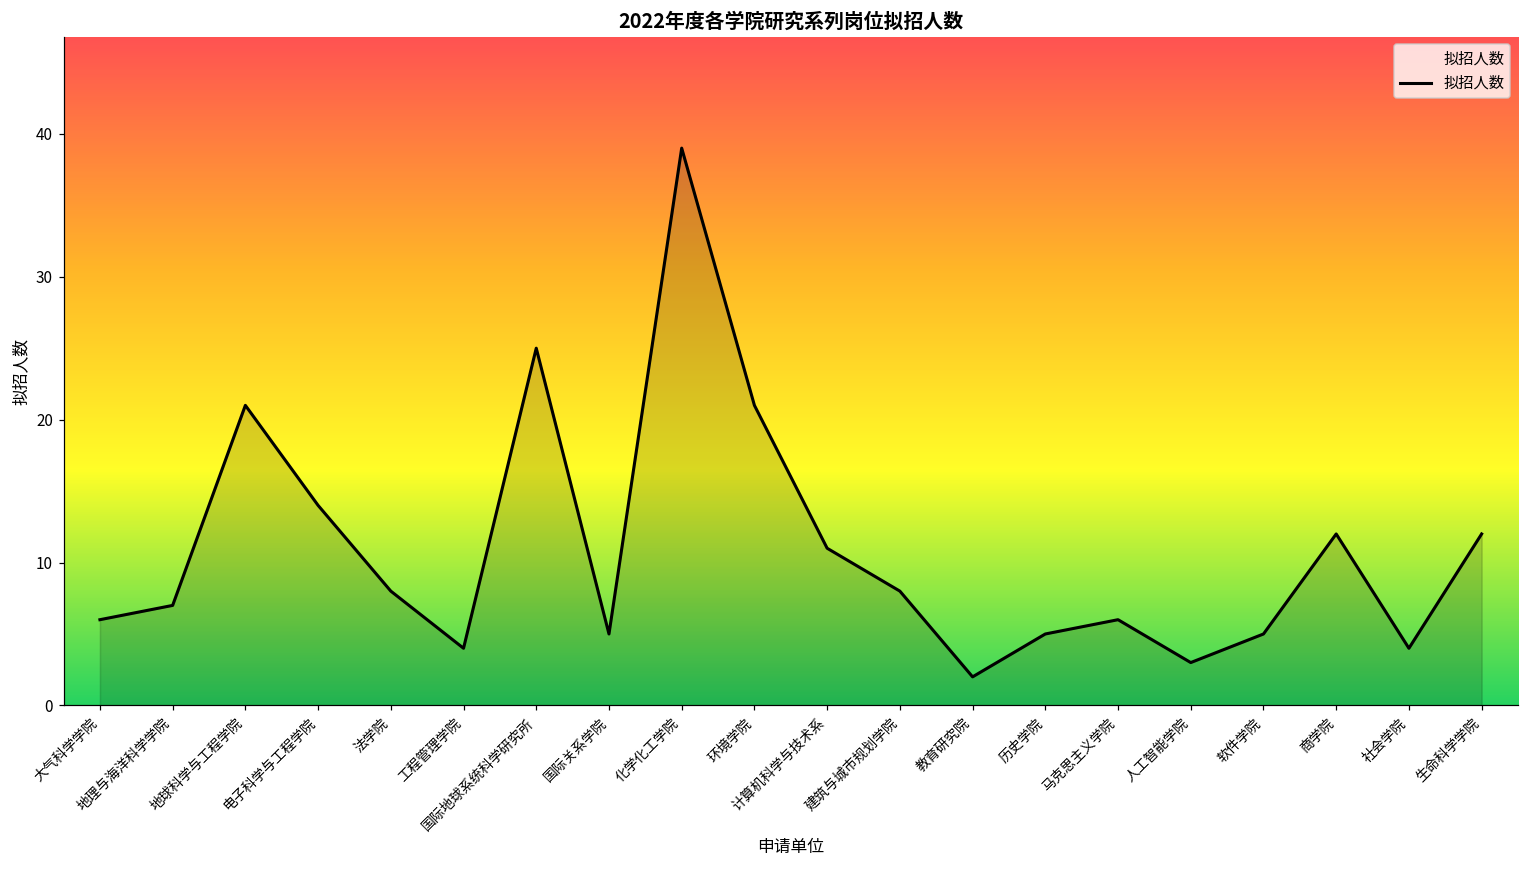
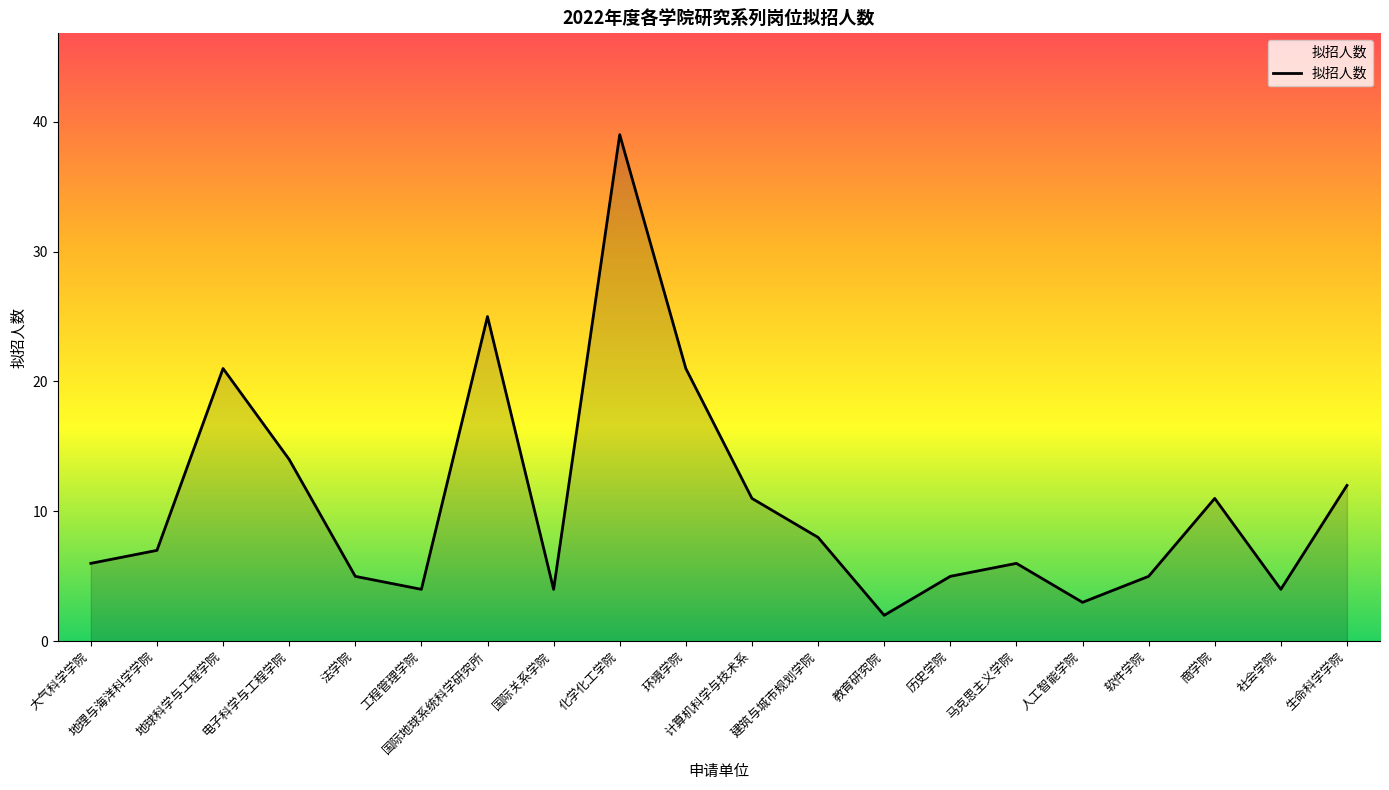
法学院: 8 -> 5
国际关系学院: 5 -> 4
商学院: 12 -> 11
